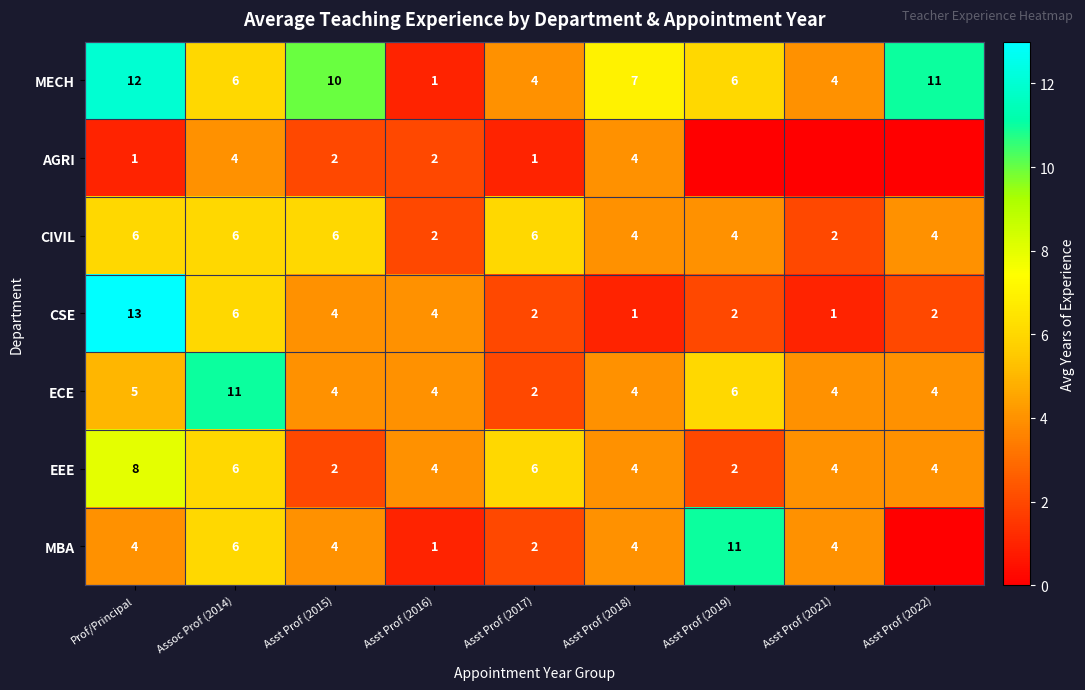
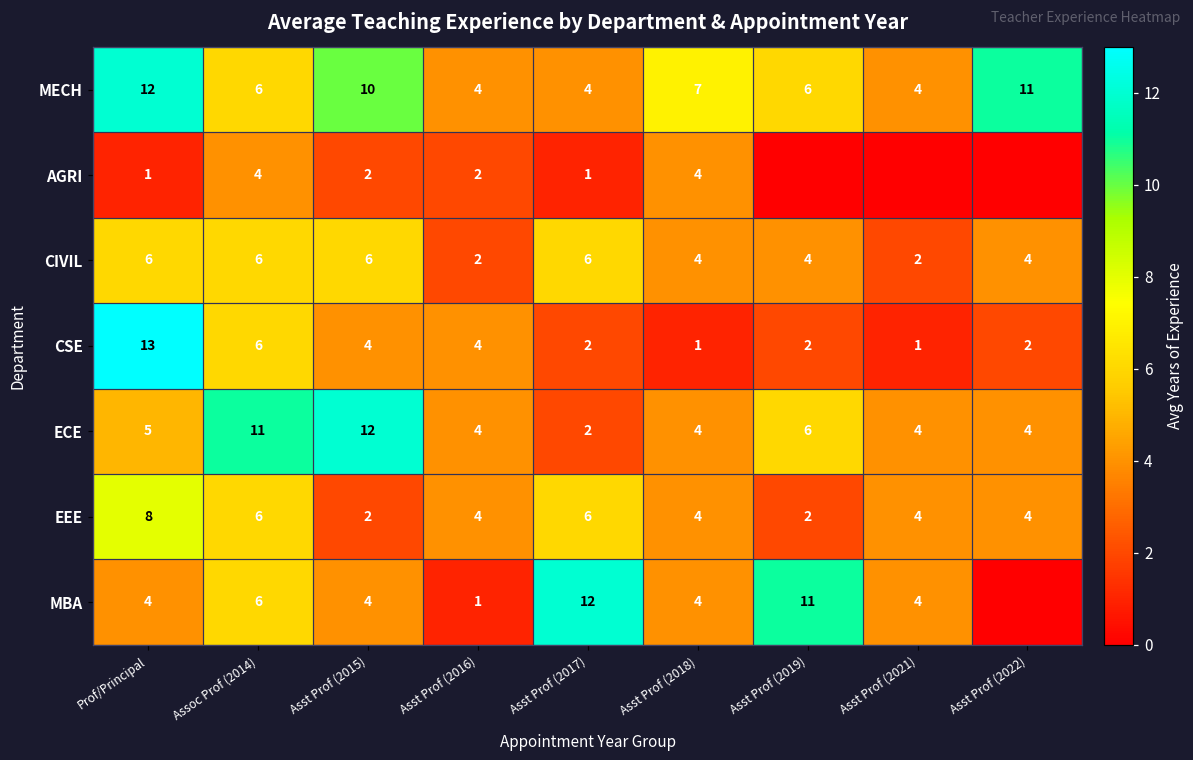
MECH, Asst Prof (2016): 1 -> 4
ECE, Asst Prof (2015): 4 -> 12
MBA, Asst Prof (2017): 2 -> 12
